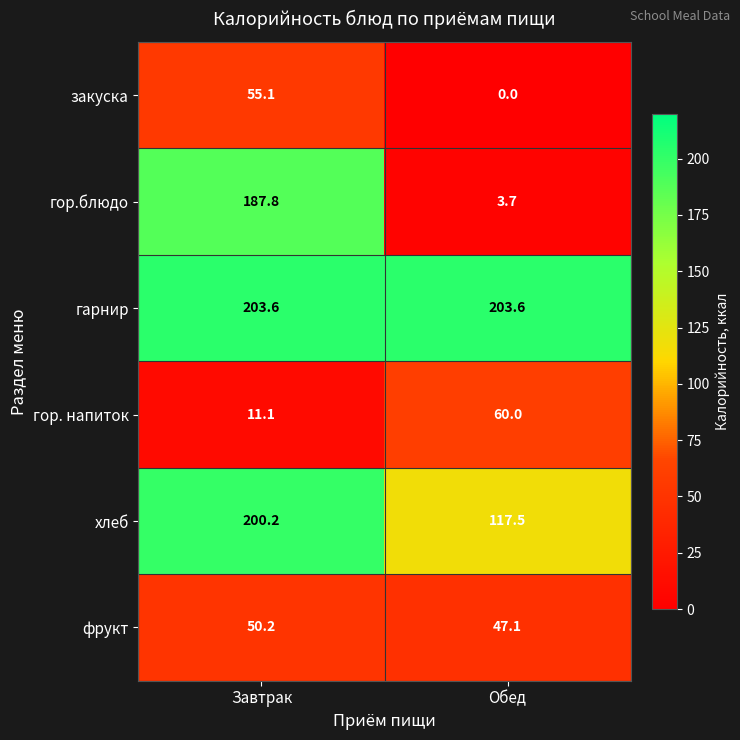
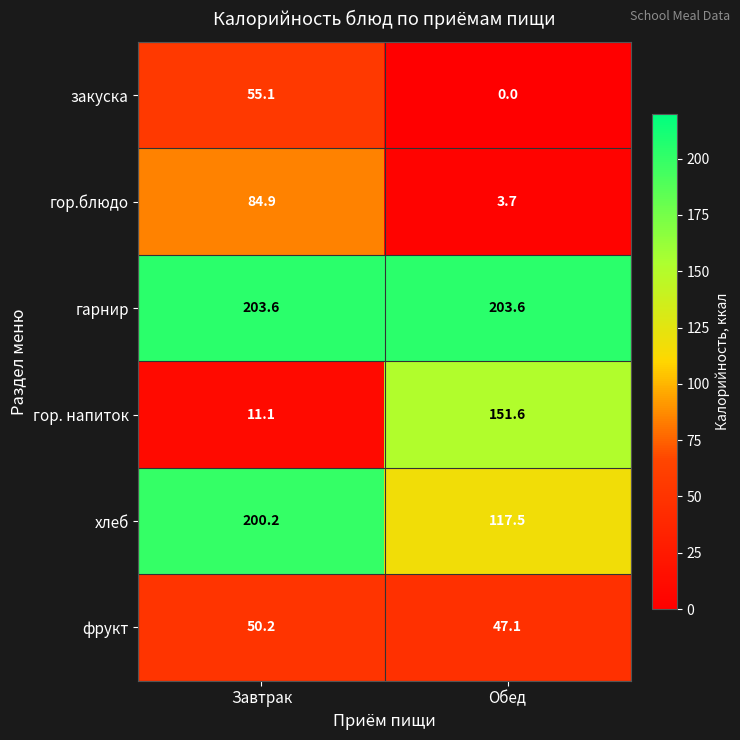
гор.блюдо, Завтрак: 187.8 -> 84.9
гор. напиток, Обед: 60.0 -> 151.6
